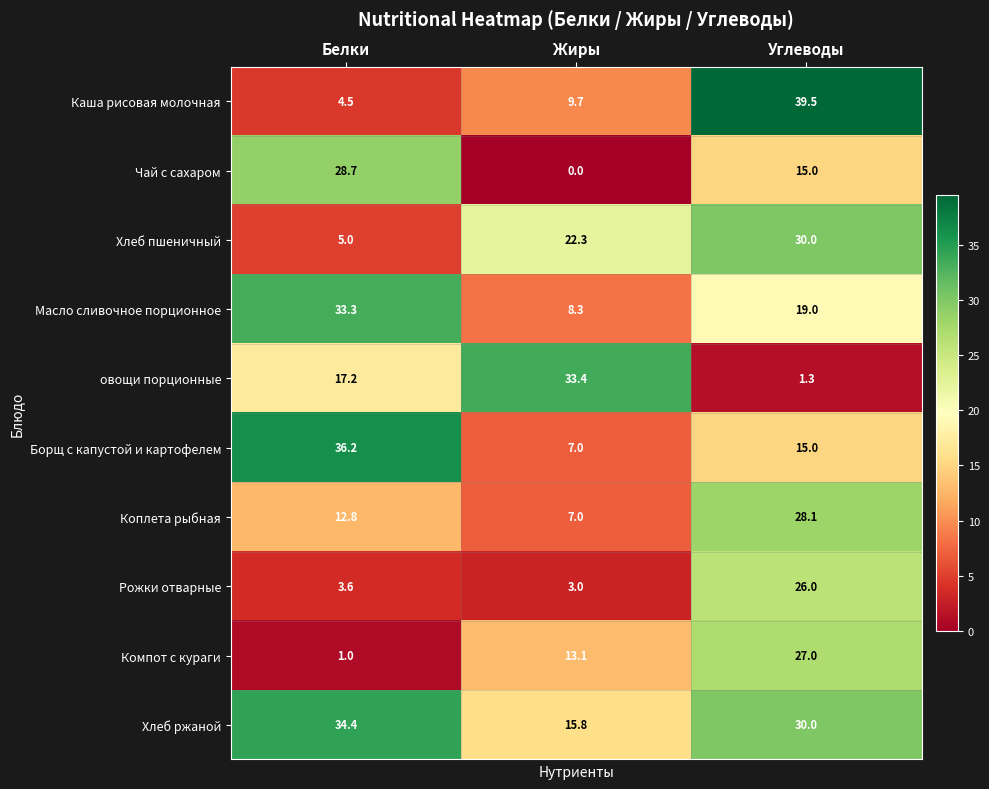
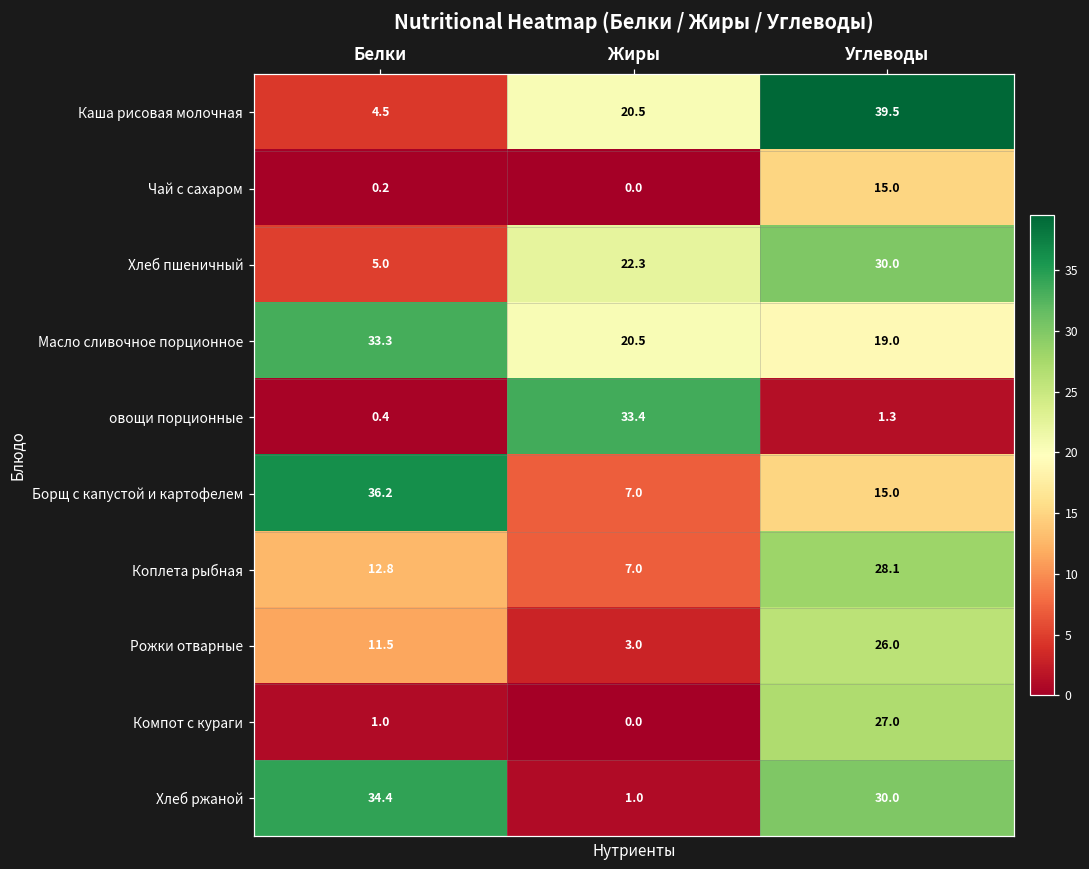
Каша рисовая молочная, Жиры: 9.7 -> 20.5
Чай с сахаром, Белки: 28.7 -> 0.2
Масло сливочное порционное, Жиры: 8.3 -> 20.5
овощи порционные, Белки: 17.2 -> 0.4
Рожки отварные, Белки: 3.6 -> 11.5
Компот с кураги, Жиры: 13.1 -> 0.0
Хлеб ржаной, Жиры: 15.8 -> 1.0
